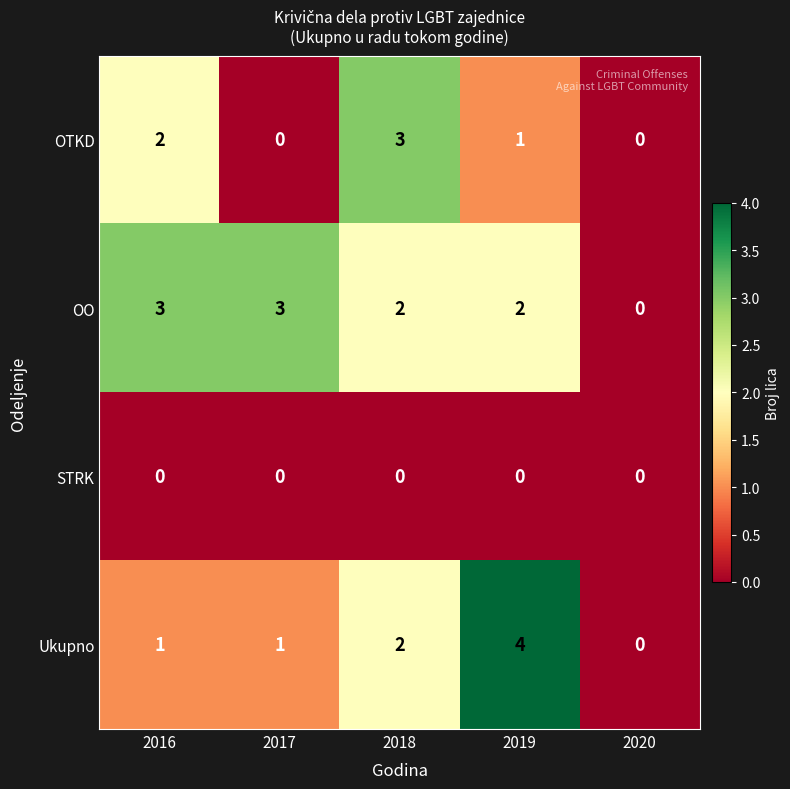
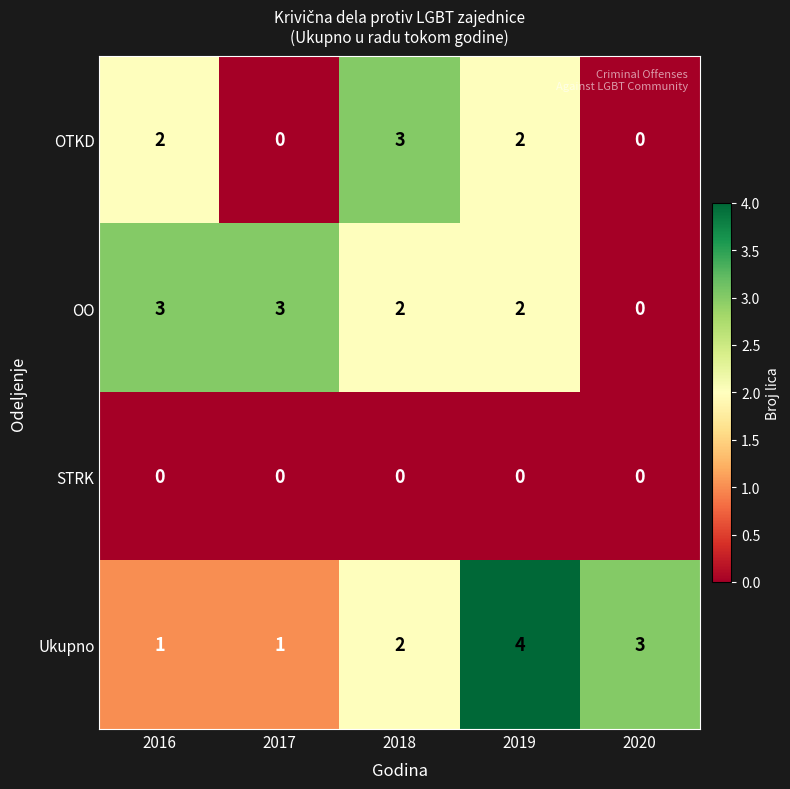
OTKD, 2019: 1 -> 2
Ukupno, 2020: 0 -> 3
